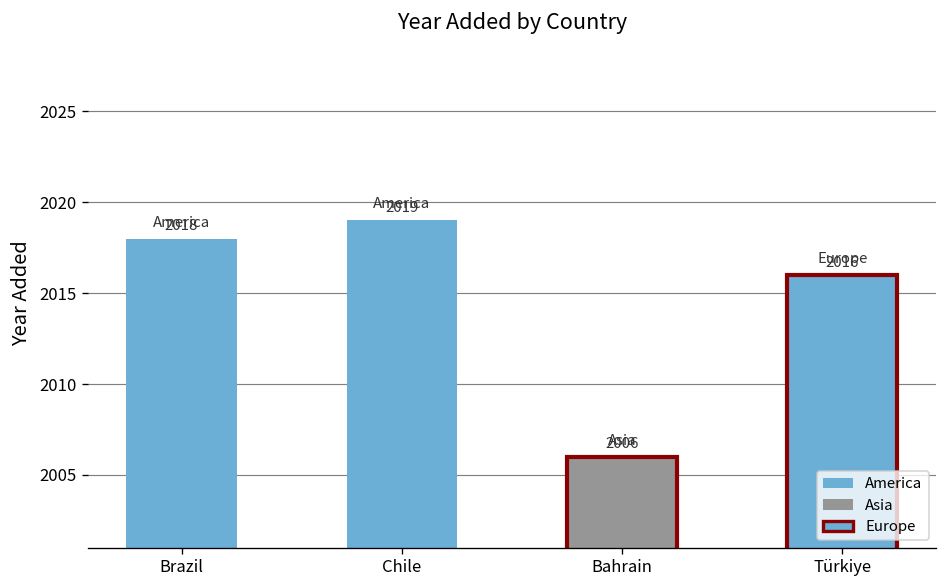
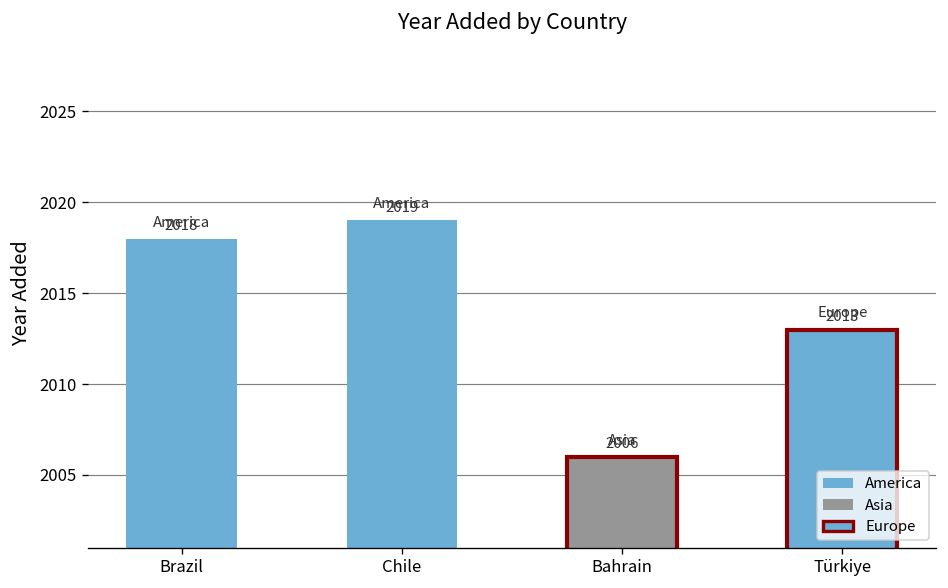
Türkiye: 2016 -> 2013
